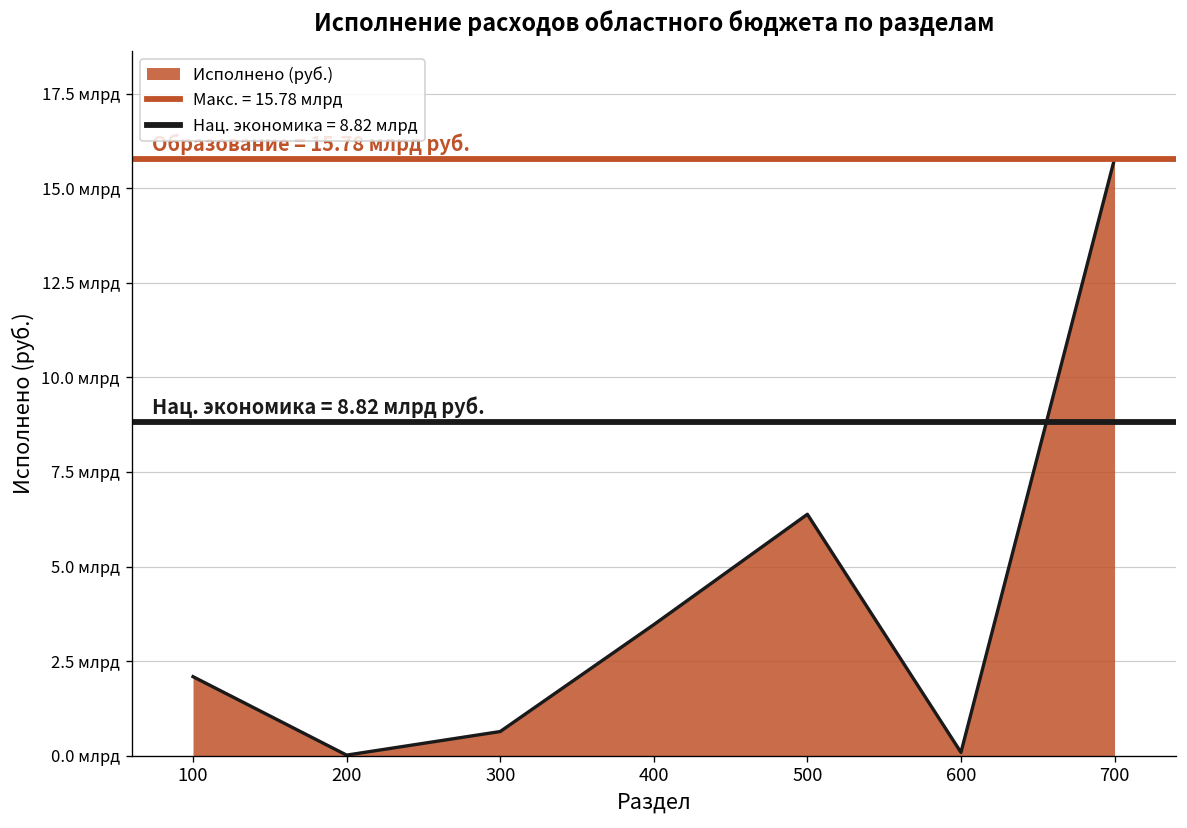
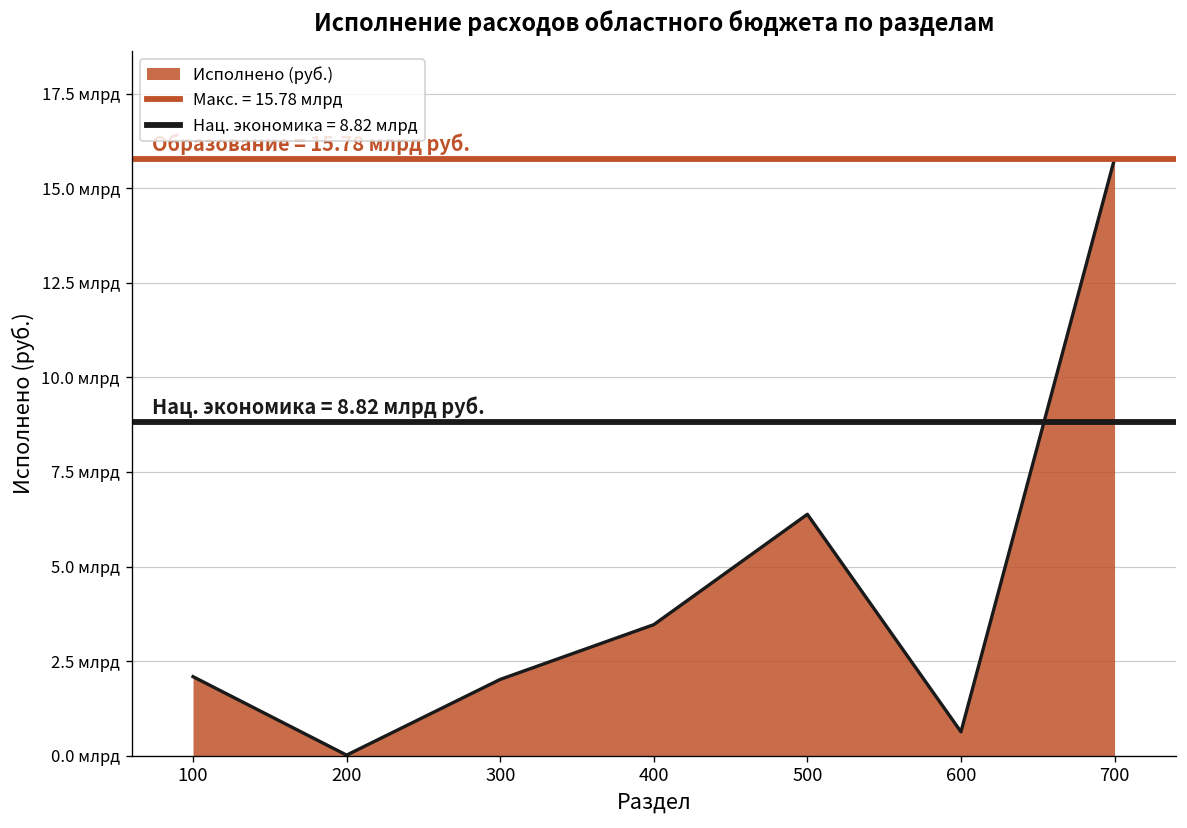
300: 0.6 млрд -> 2.0 млрд
600: 0.1 млрд -> 0.6 млрд
